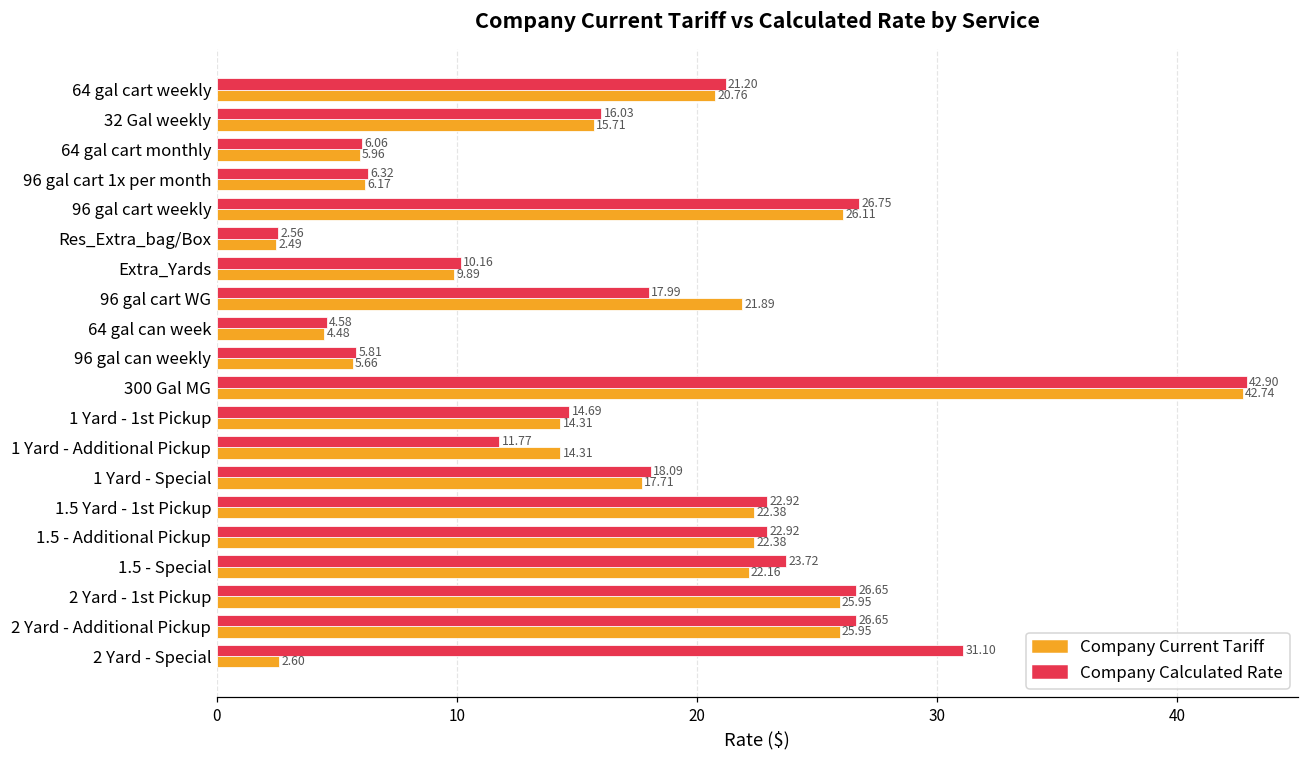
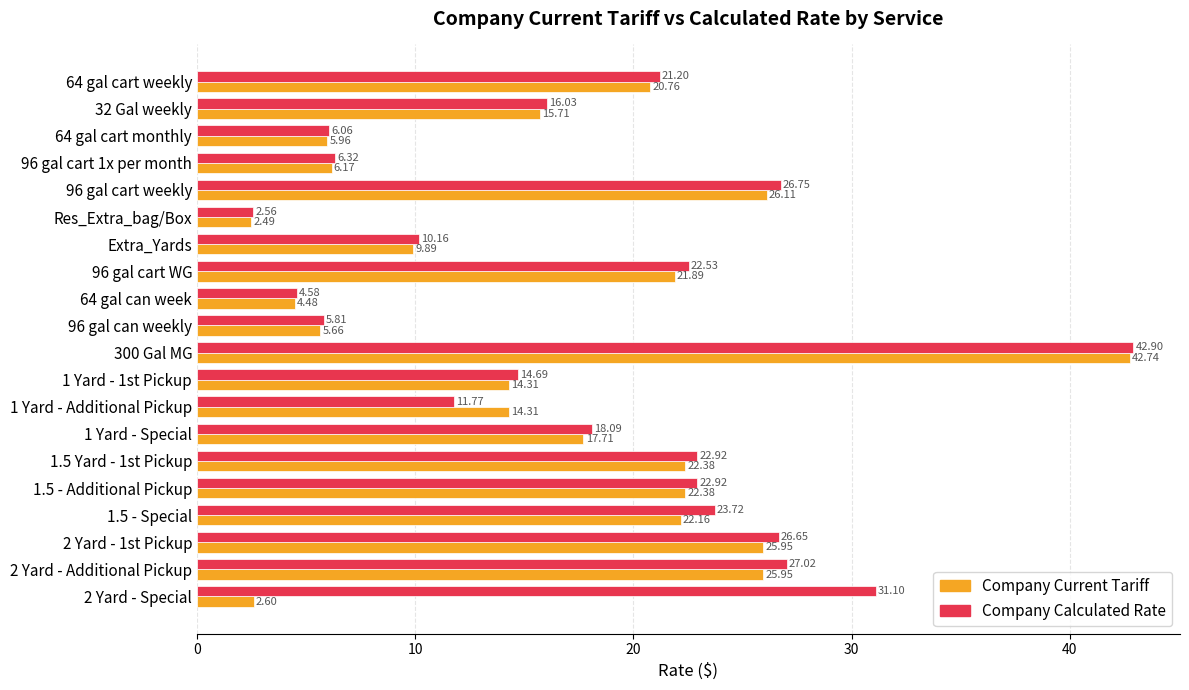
Company Calculated Rate, 96 gal cart WG: 17.99 -> 22.53
Company Calculated Rate, 2 Yard - Additional Pickup: 26.65 -> 27.02
